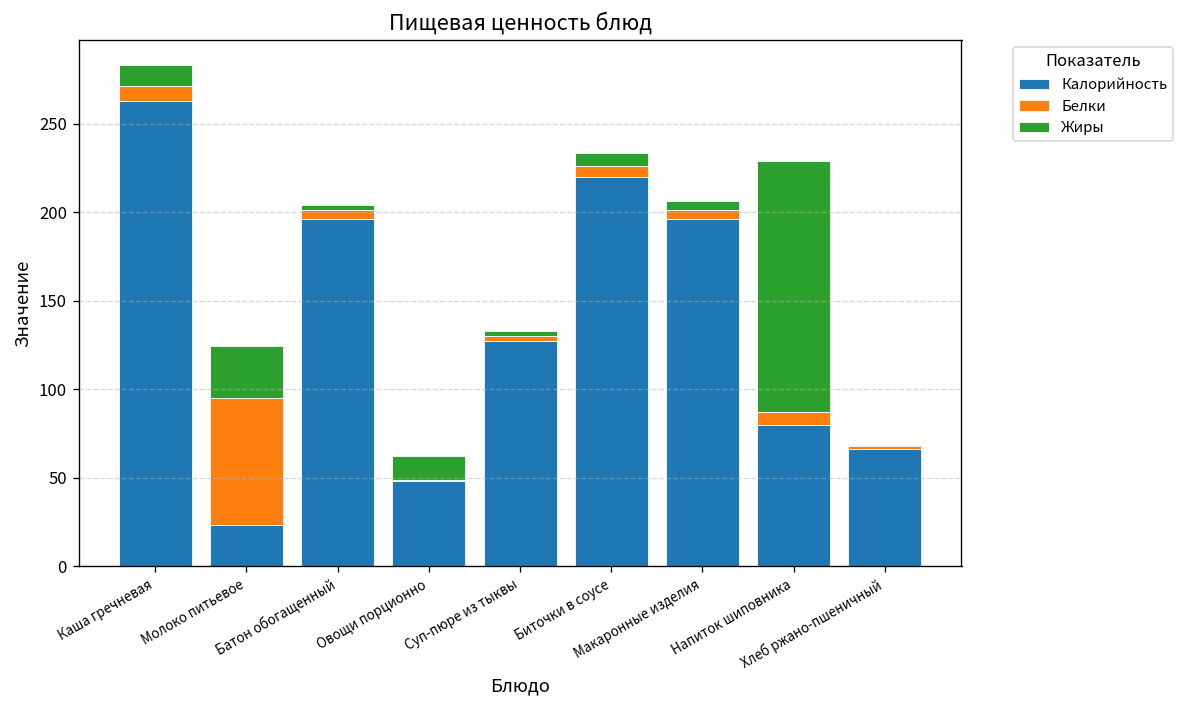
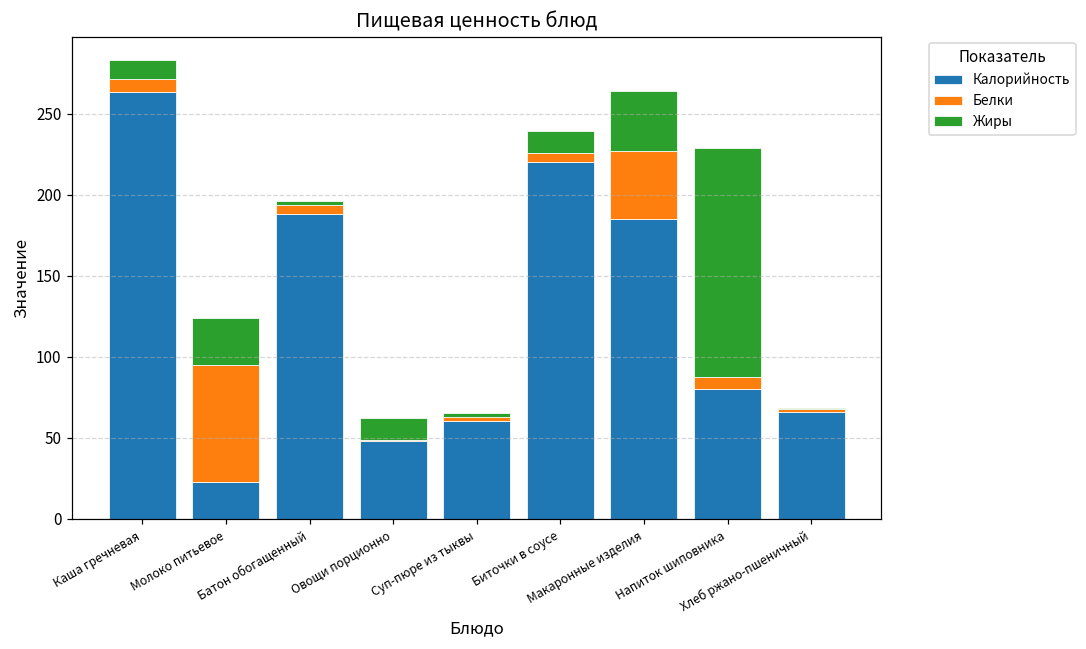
Калорийность, Батон обогащенный: 196 -> 188
Калорийность, Суп-пюре из тыквы: 127 -> 60
Жиры, Биточки в соусе: 7 -> 14
Калорийность, Макаронные изделия: 196 -> 185
Белки, Макаронные изделия: 6 -> 42
Жиры, Макаронные изделия: 5 -> 37
